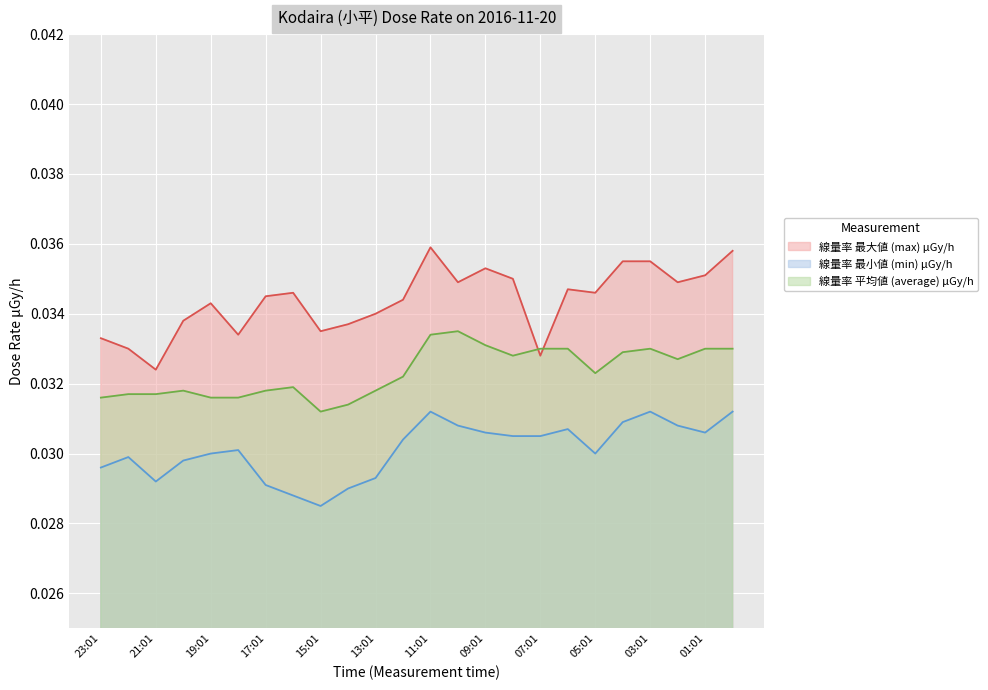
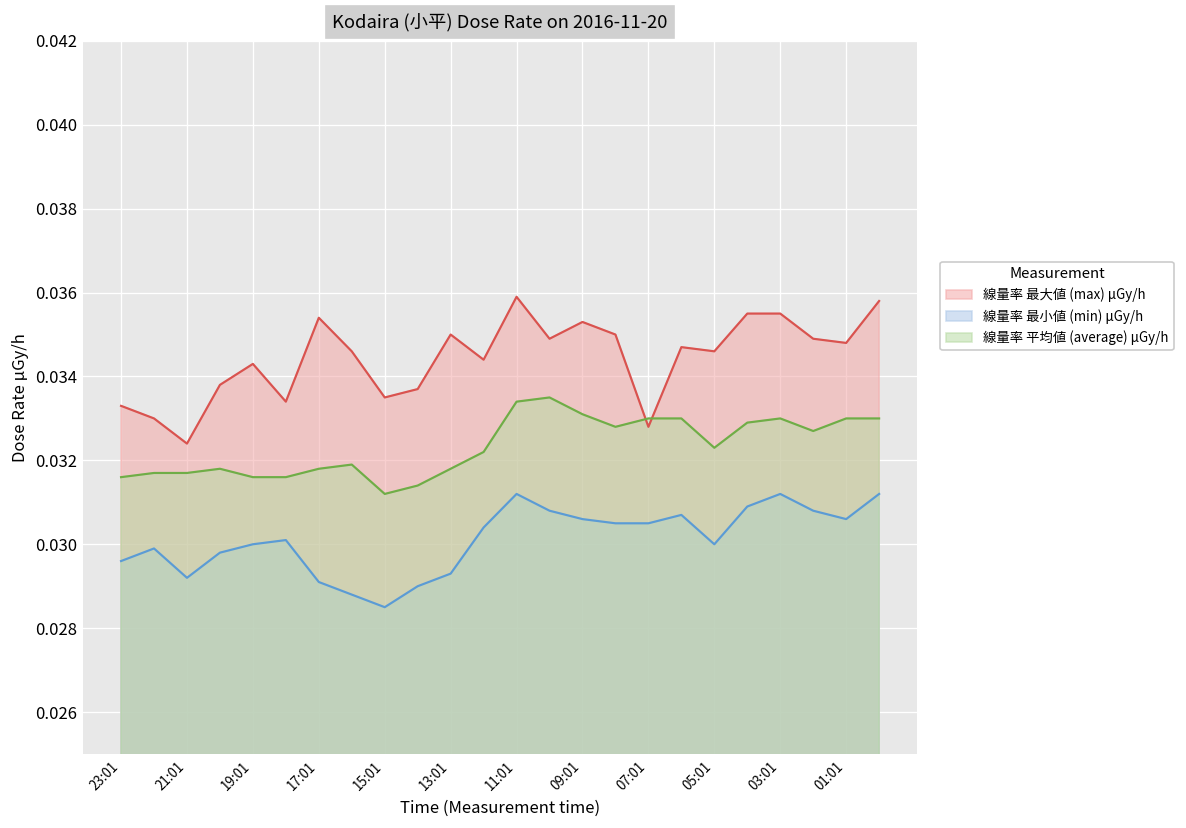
線量率 最大値 (max) μGy/h, 17:01: 0.0345 -> 0.0354
線量率 最大値 (max) μGy/h, 13:01: 0.034 -> 0.035
線量率 最大値 (max) μGy/h, 01:01: 0.0351 -> 0.0348
